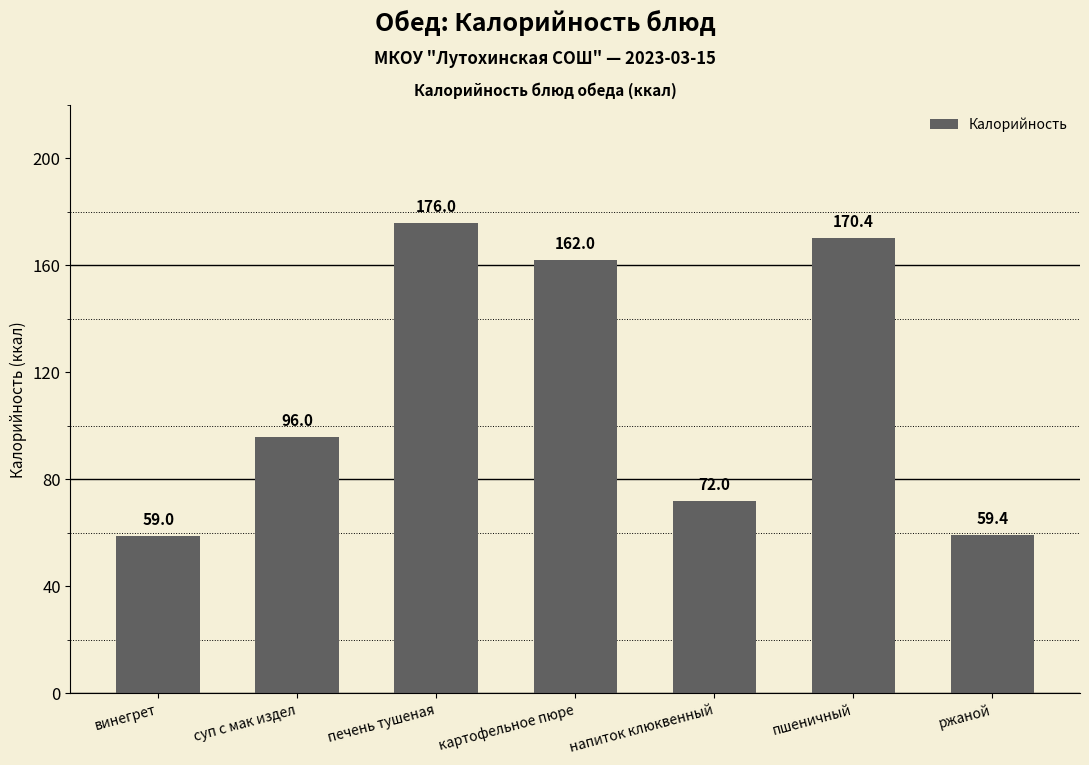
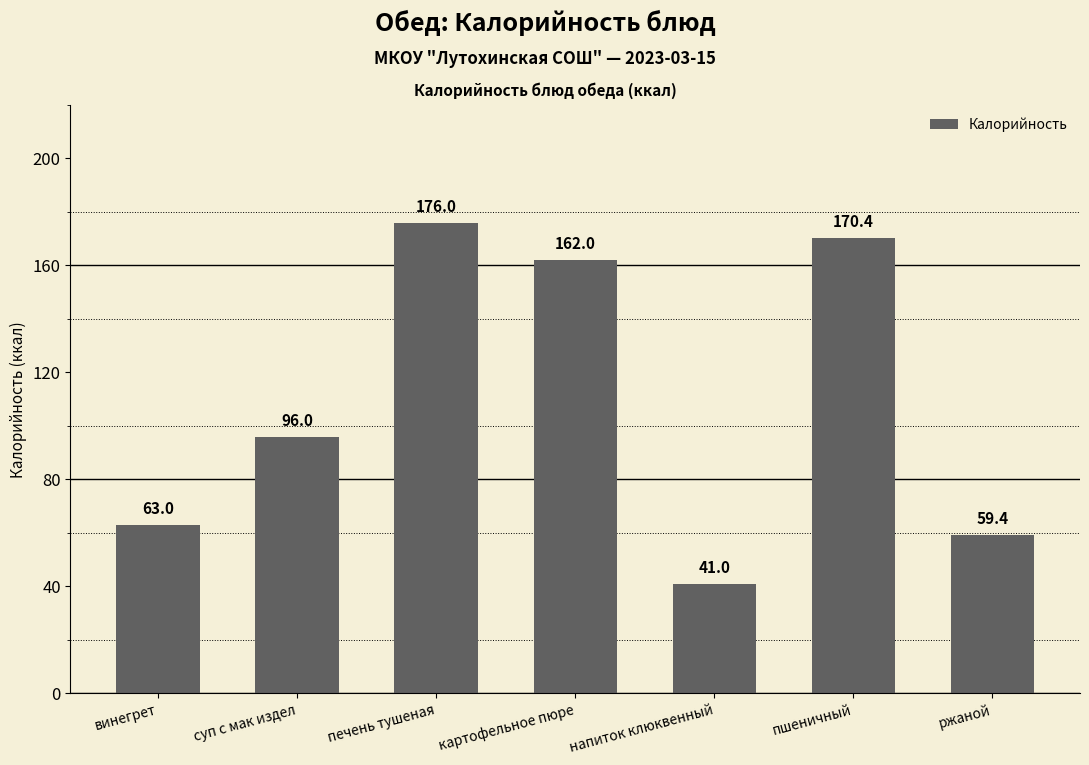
винегрет: 59.0 -> 63.0
напиток клюквенный: 72.0 -> 41.0
